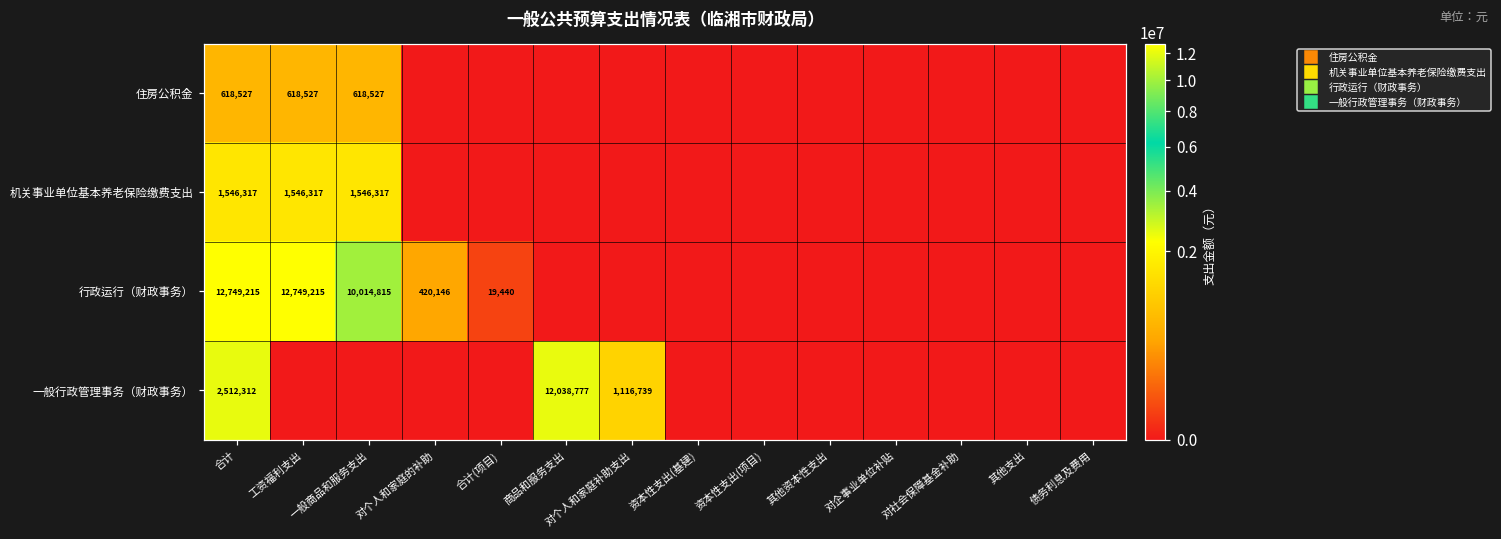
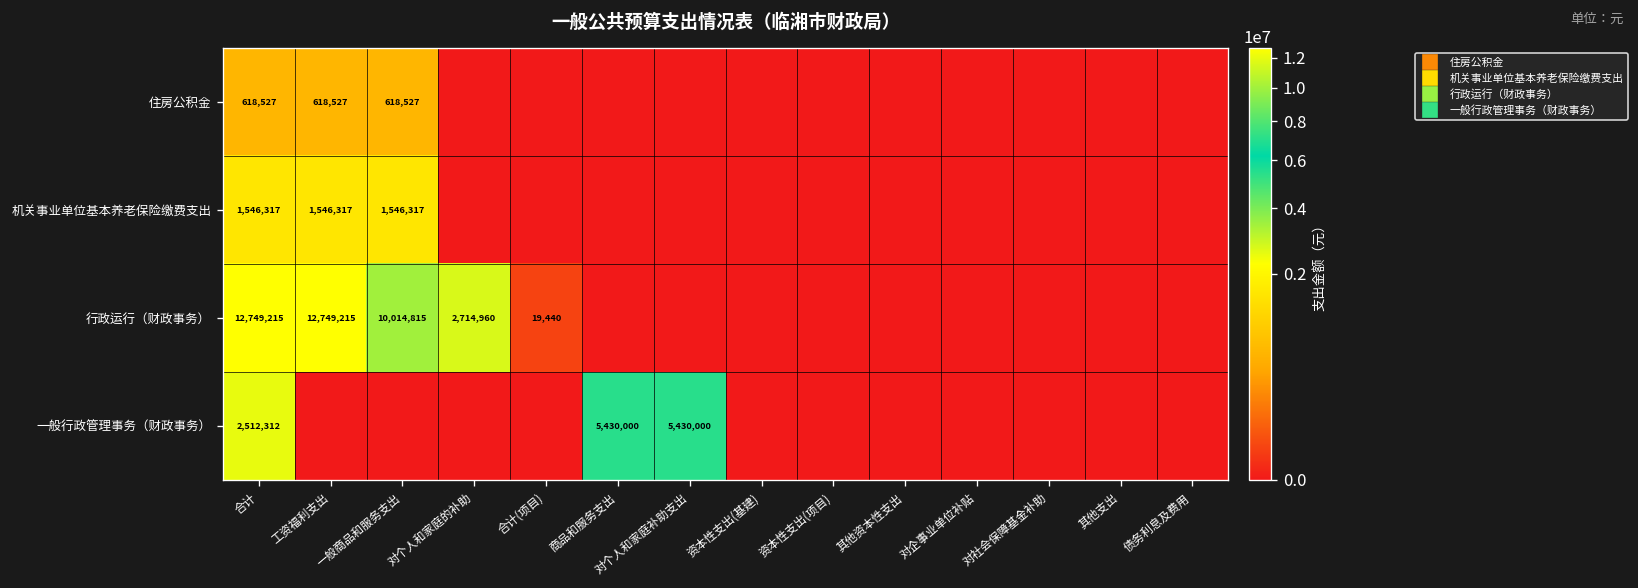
行政运行（财政事务）, 对个人和家庭的补助: 420,146 -> 2,714,960
一般行政管理事务（财政事务）, 商品和服务支出: 12,038,777 -> 5,430,000
一般行政管理事务（财政事务）, 对个人和家庭补助支出: 1,116,739 -> 5,430,000
